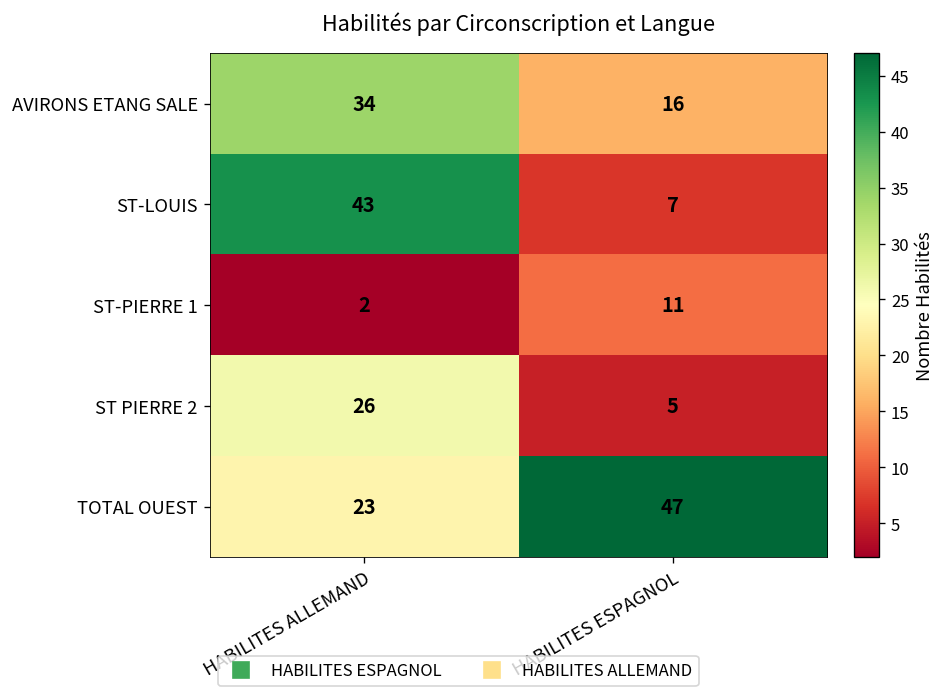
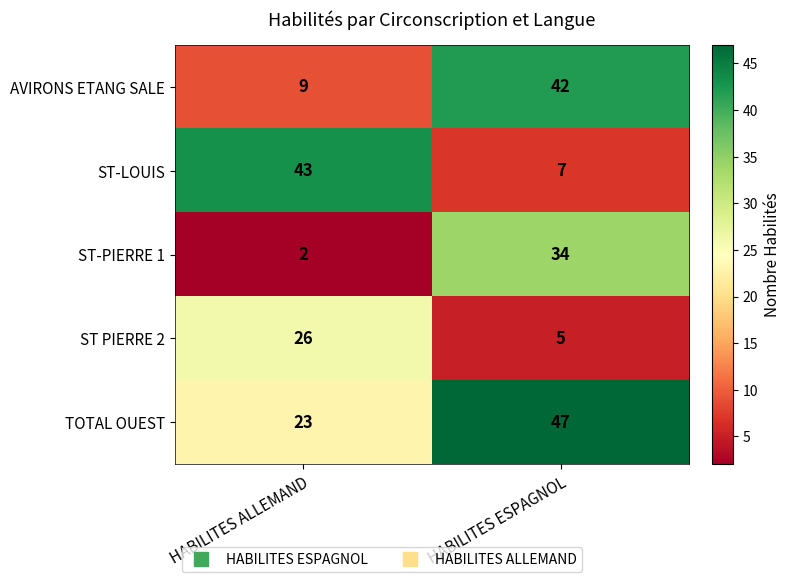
AVIRONS ETANG SALE, HABILITES ALLEMAND: 34 -> 9
AVIRONS ETANG SALE, HABILITES ESPAGNOL: 16 -> 42
ST-PIERRE 1, HABILITES ESPAGNOL: 11 -> 34
